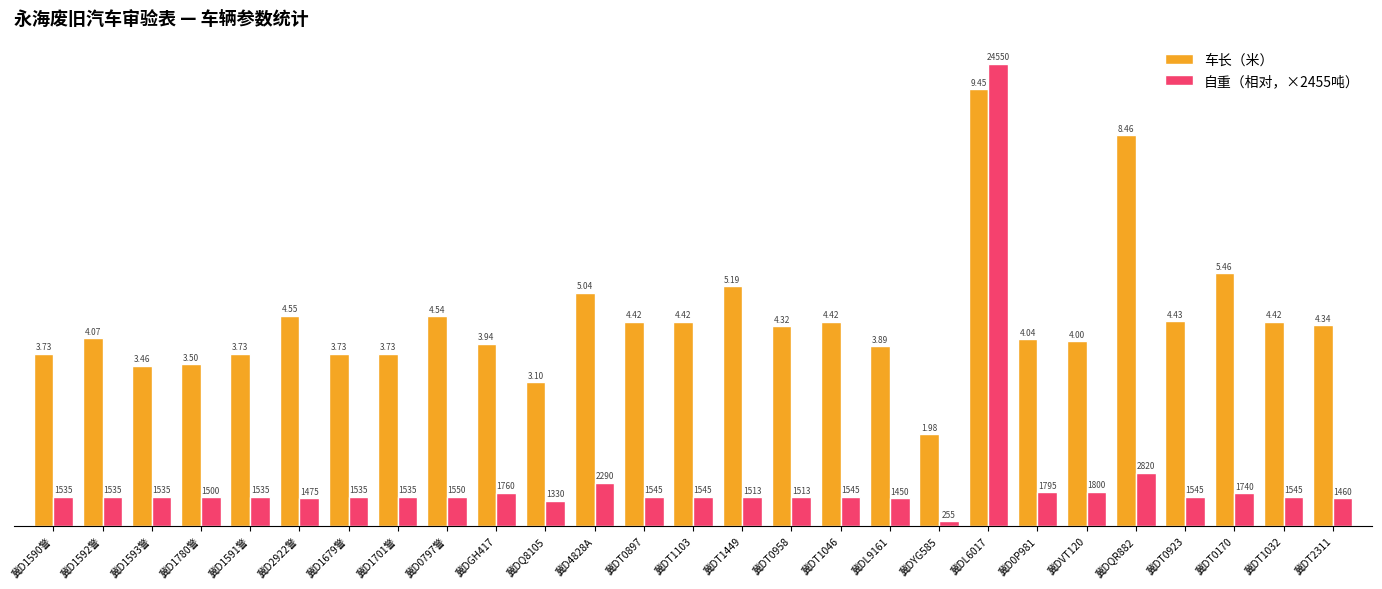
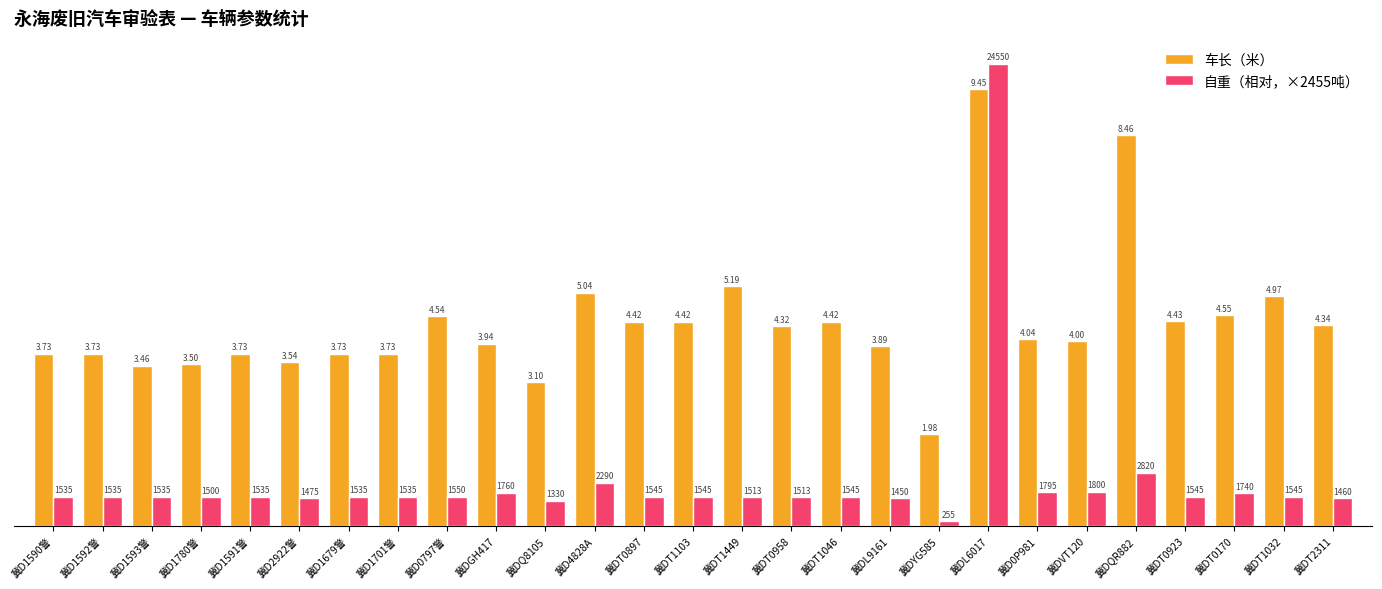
车长（米）, 冀D1592警: 4.07 -> 3.73
车长（米）, 冀D2922警: 4.55 -> 3.54
车长（米）, 冀DT0170: 5.46 -> 4.55
车长（米）, 冀DT1032: 4.42 -> 4.97
